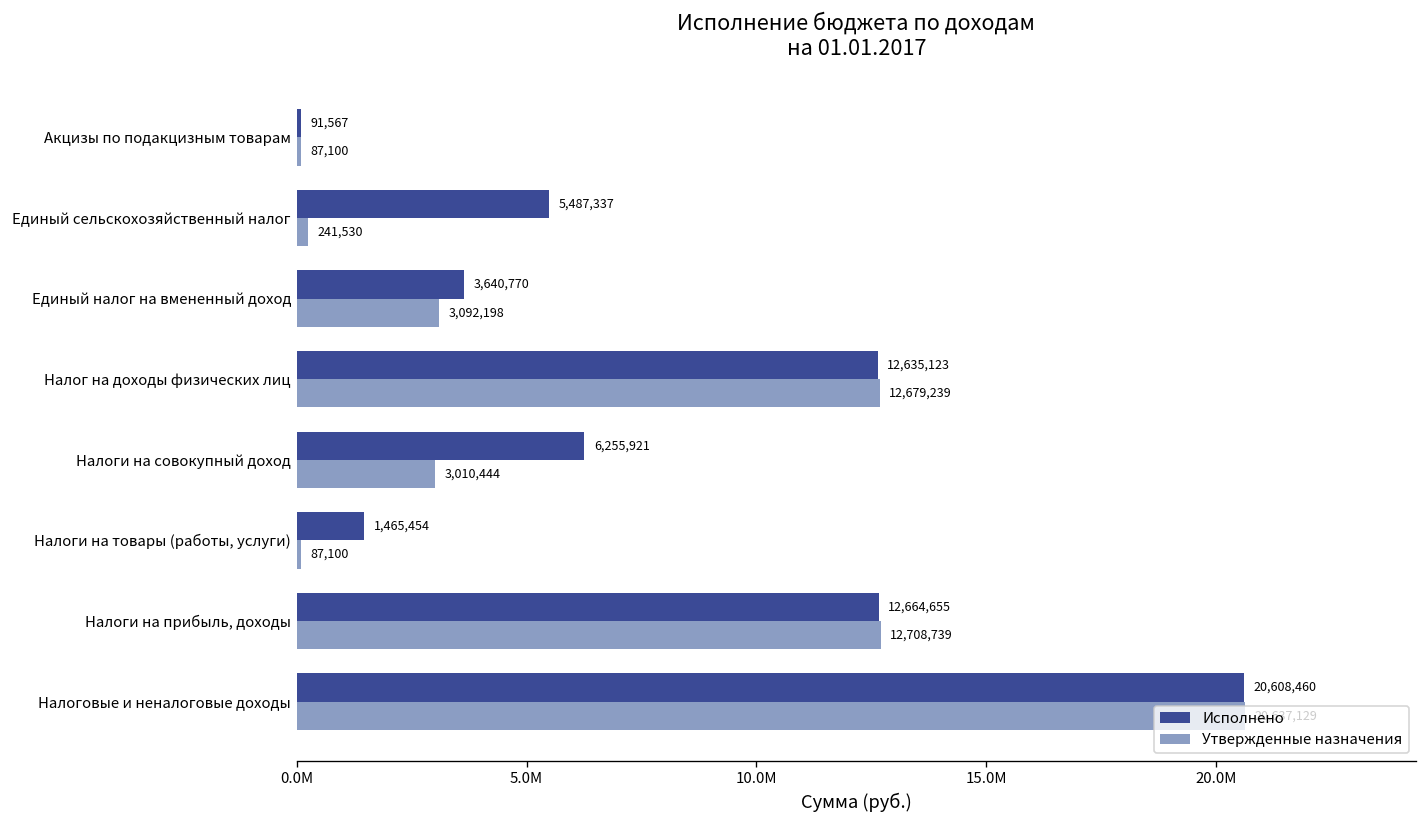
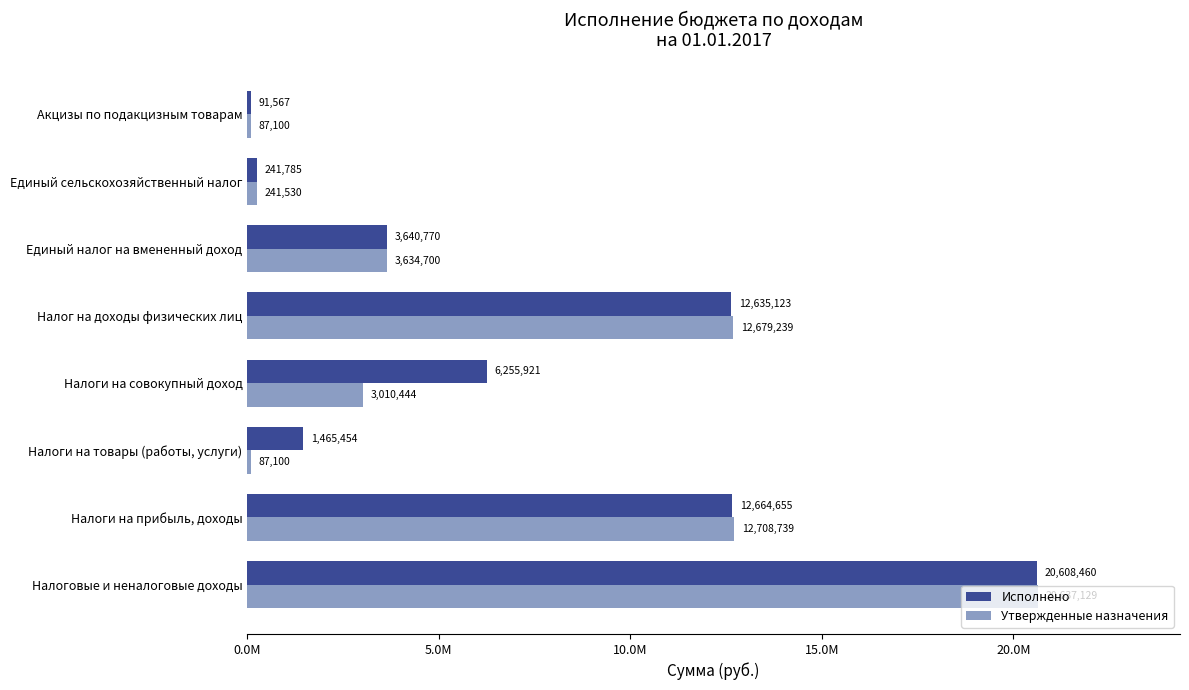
Исполнено, Единый сельскохозяйственный налог: 5,487,337 -> 241,785
Утвержденные назначения, Единый налог на вмененный доход: 3,092,198 -> 3,634,700
